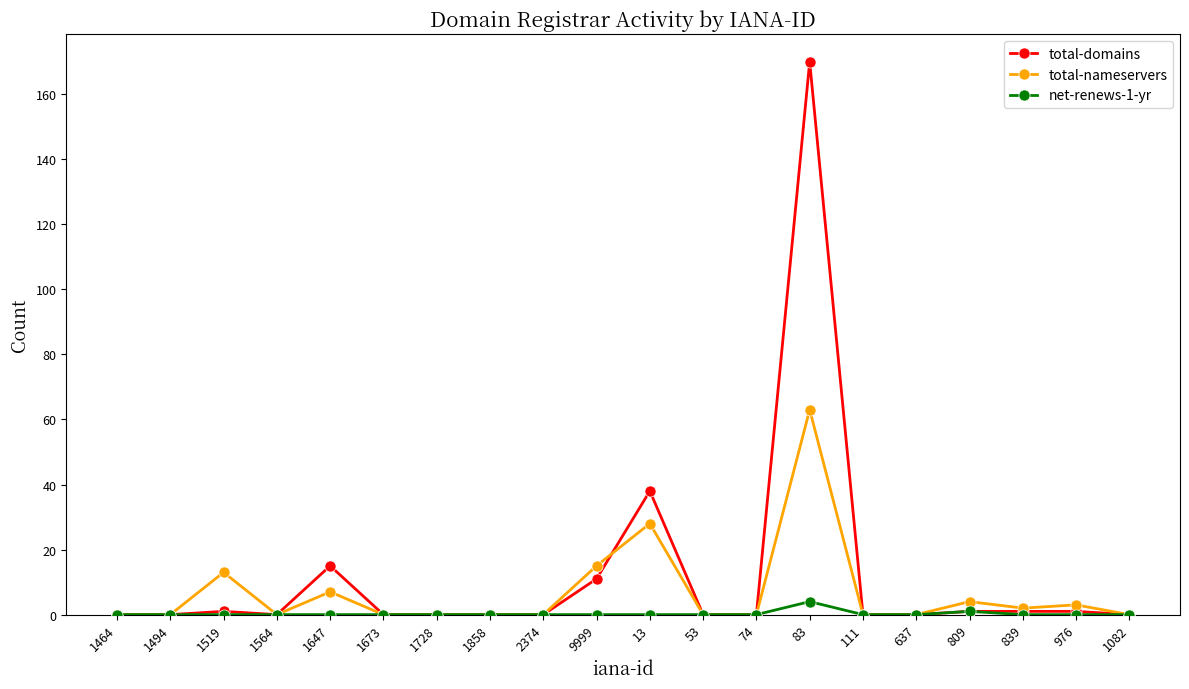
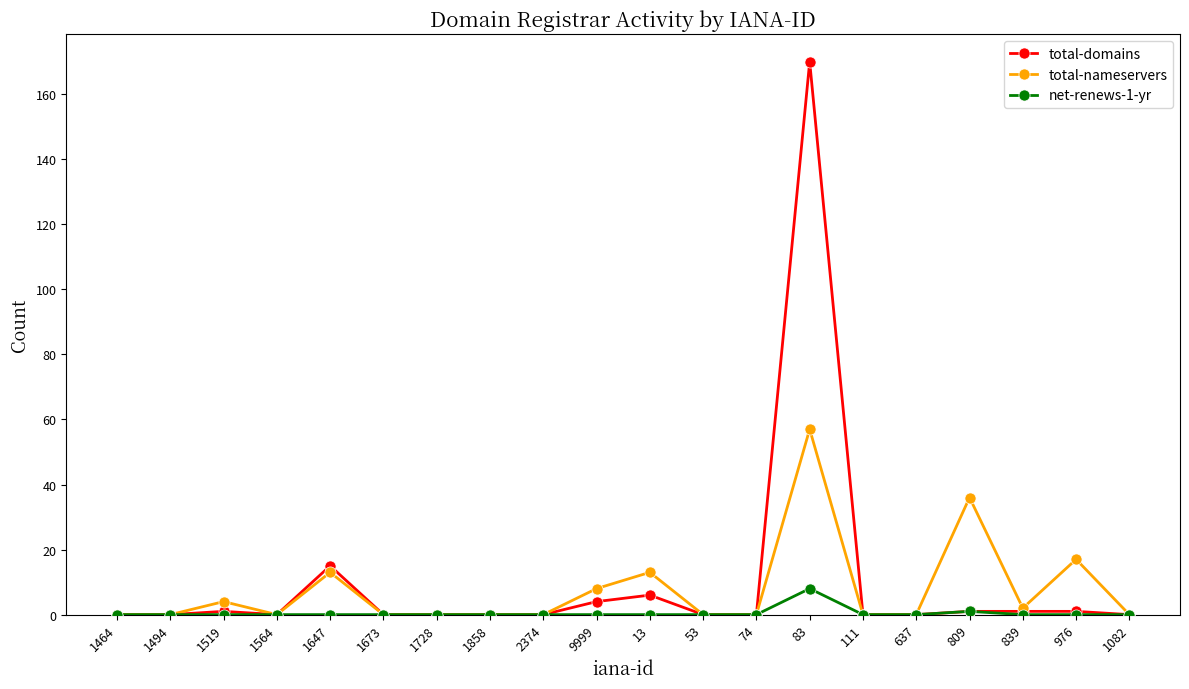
total-nameservers, 1519: 13 -> 4
total-nameservers, 1647: 7 -> 13
total-domains, 9999: 11 -> 4
total-nameservers, 9999: 15 -> 8
total-domains, 13: 38 -> 6
total-nameservers, 13: 28 -> 13
total-nameservers, 83: 63 -> 57
net-renews-1-yr, 83: 4 -> 8
total-nameservers, 809: 4 -> 36
total-nameservers, 976: 3 -> 17
